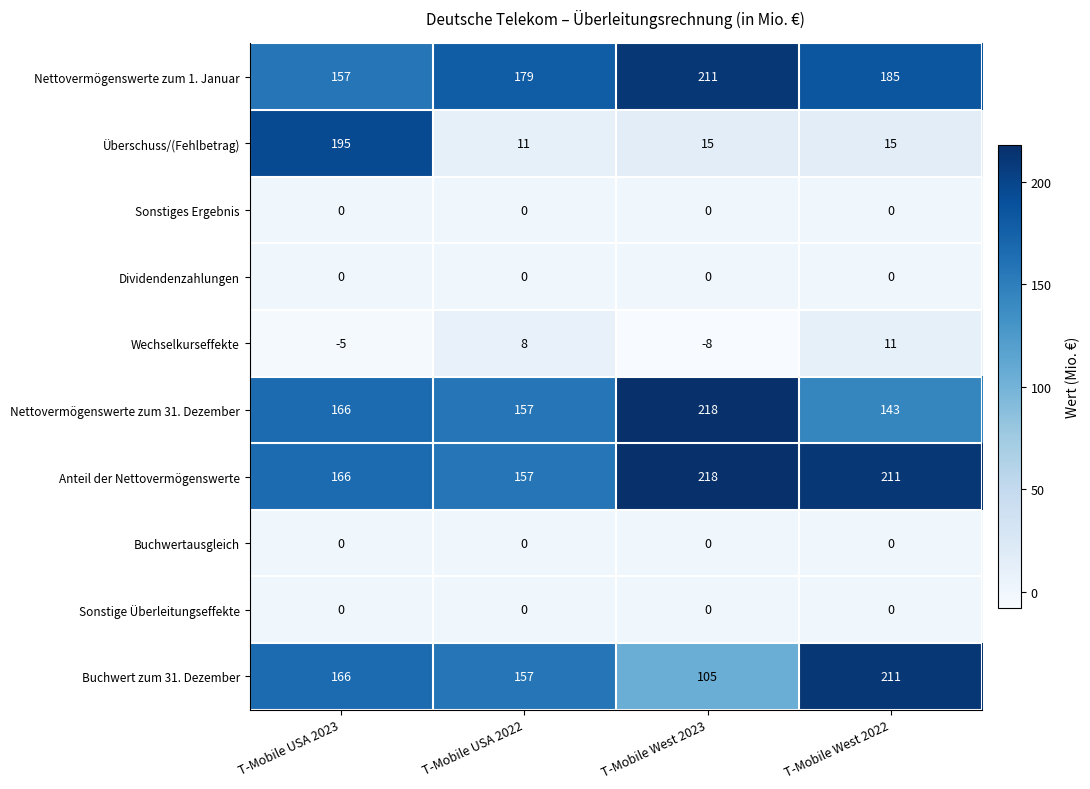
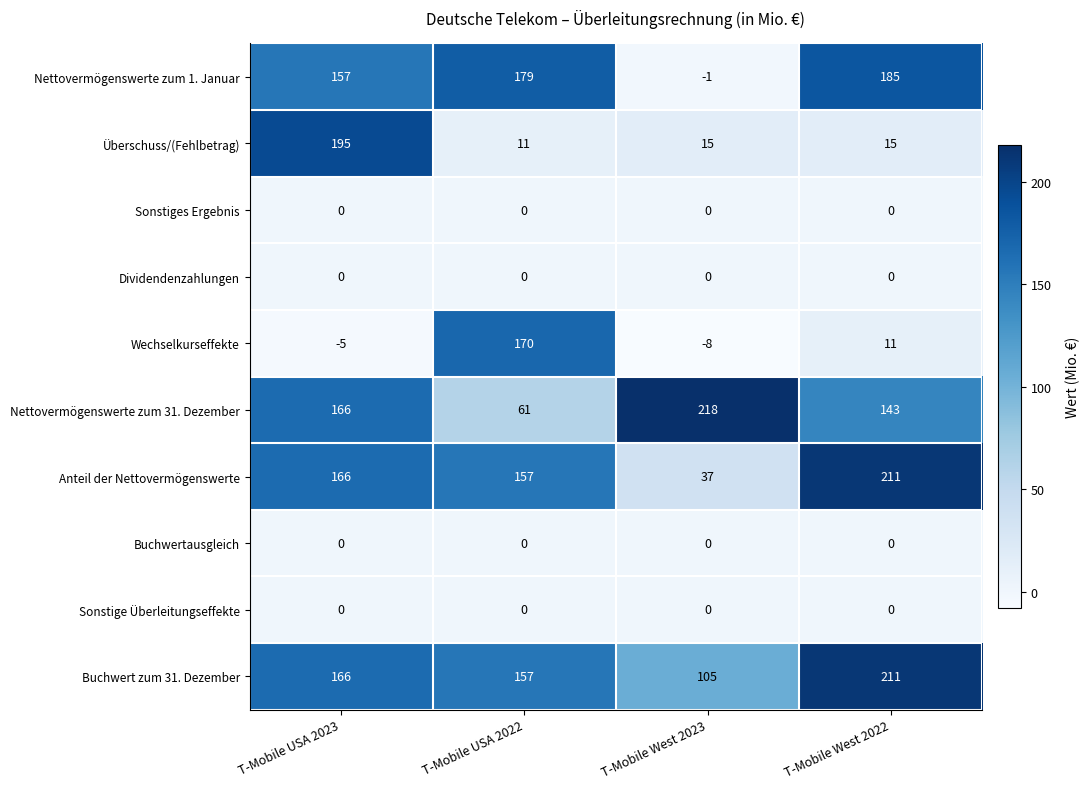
Nettovermögenswerte zum 1. Januar, T-Mobile West 2023: 211 -> -1
Wechselkurseffekte, T-Mobile USA 2022: 8 -> 170
Nettovermögenswerte zum 31. Dezember, T-Mobile USA 2022: 157 -> 61
Anteil der Nettovermögenswerte, T-Mobile West 2023: 218 -> 37
